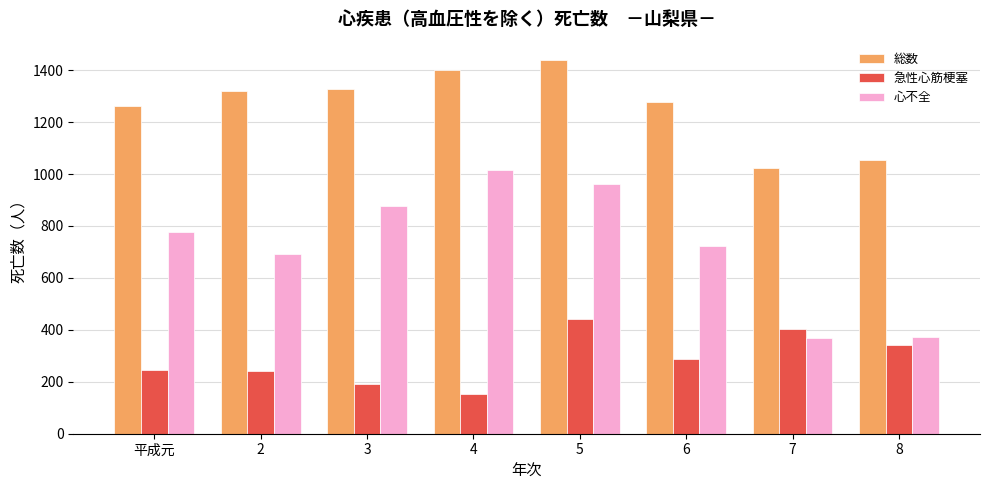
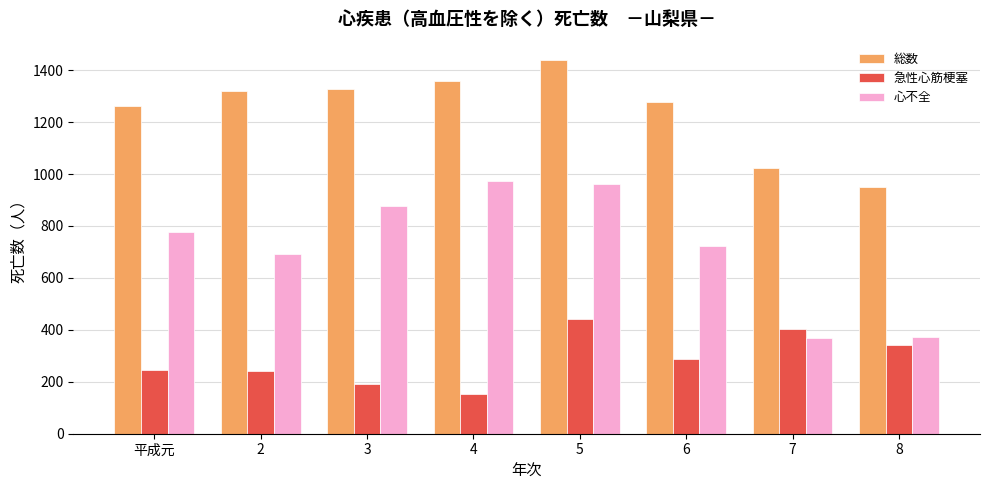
総数, 4: 1400 -> 1360
心不全, 4: 1020 -> 970
総数, 8: 1050 -> 950
